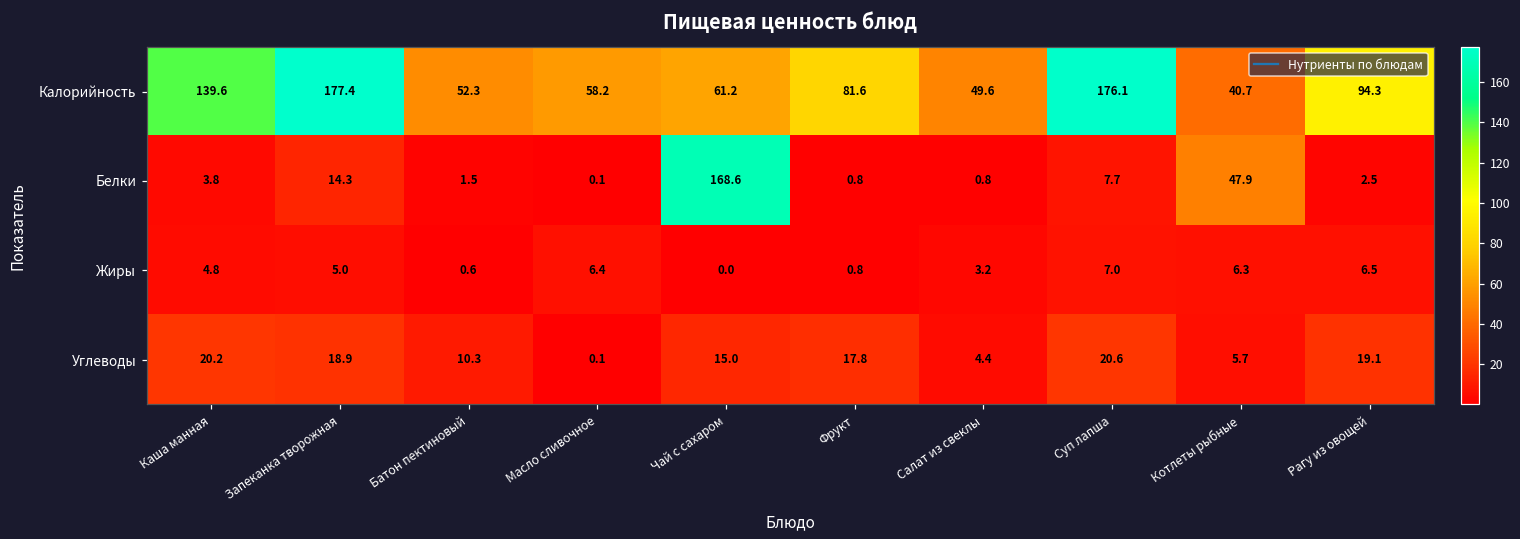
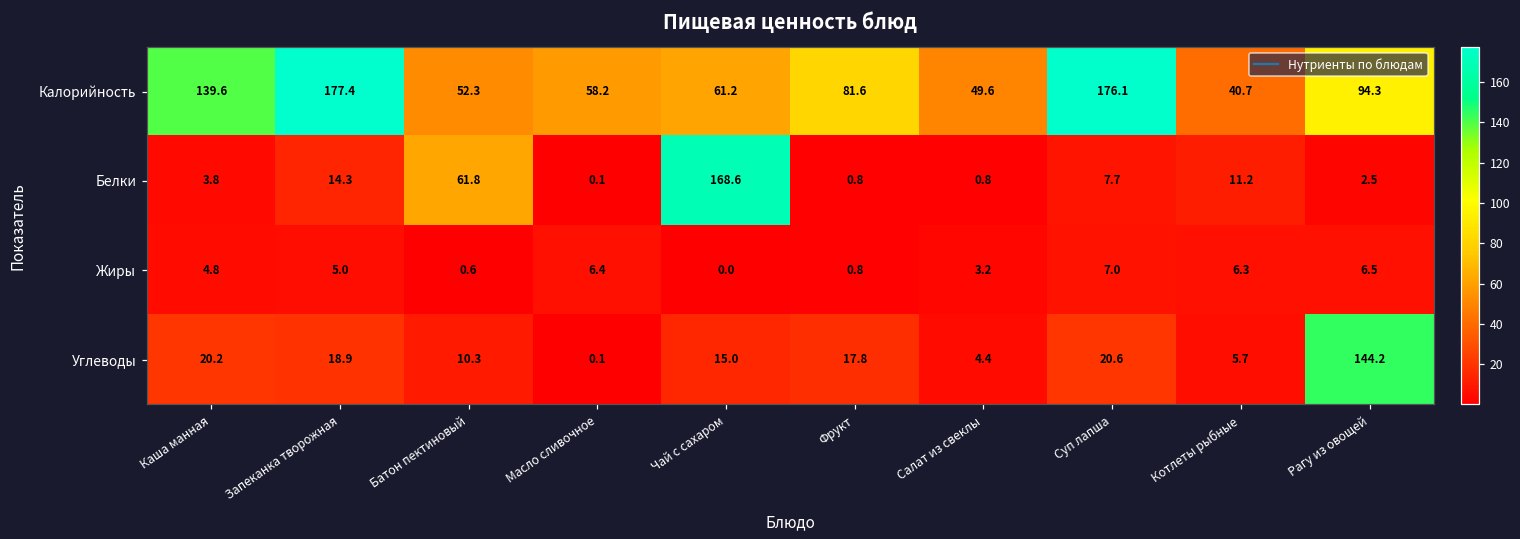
Белки, Батон пектиновый: 1.5 -> 61.8
Белки, Котлеты рыбные: 47.9 -> 11.2
Углеводы, Рагу из овощей: 19.1 -> 144.2
